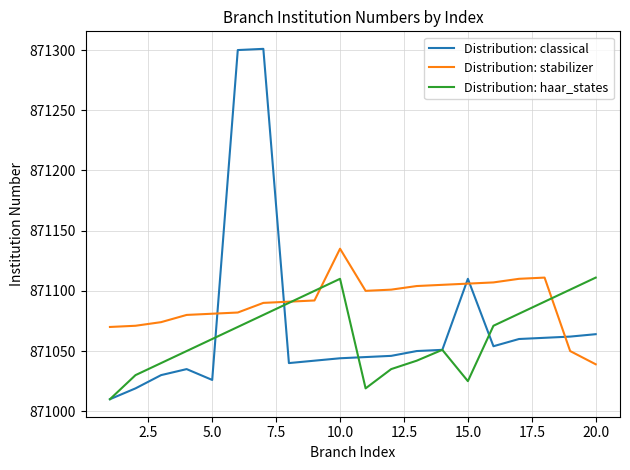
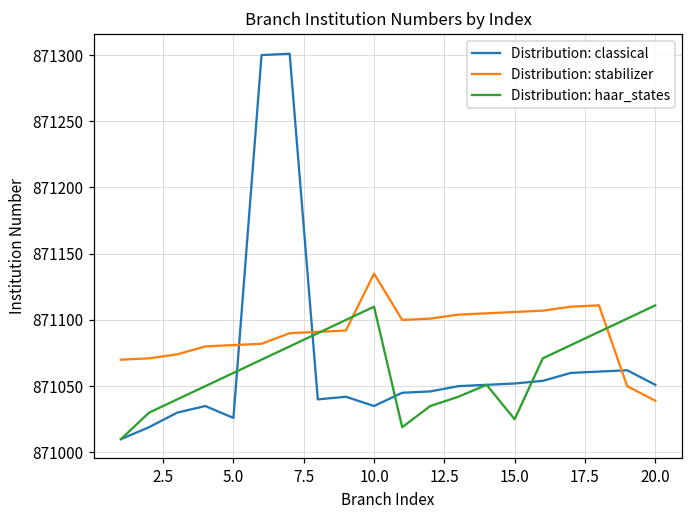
Distribution: classical, 10.0: 871044 -> 871035
Distribution: classical, 15.0: 871110 -> 871052
Distribution: classical, 20.0: 871064 -> 871051
